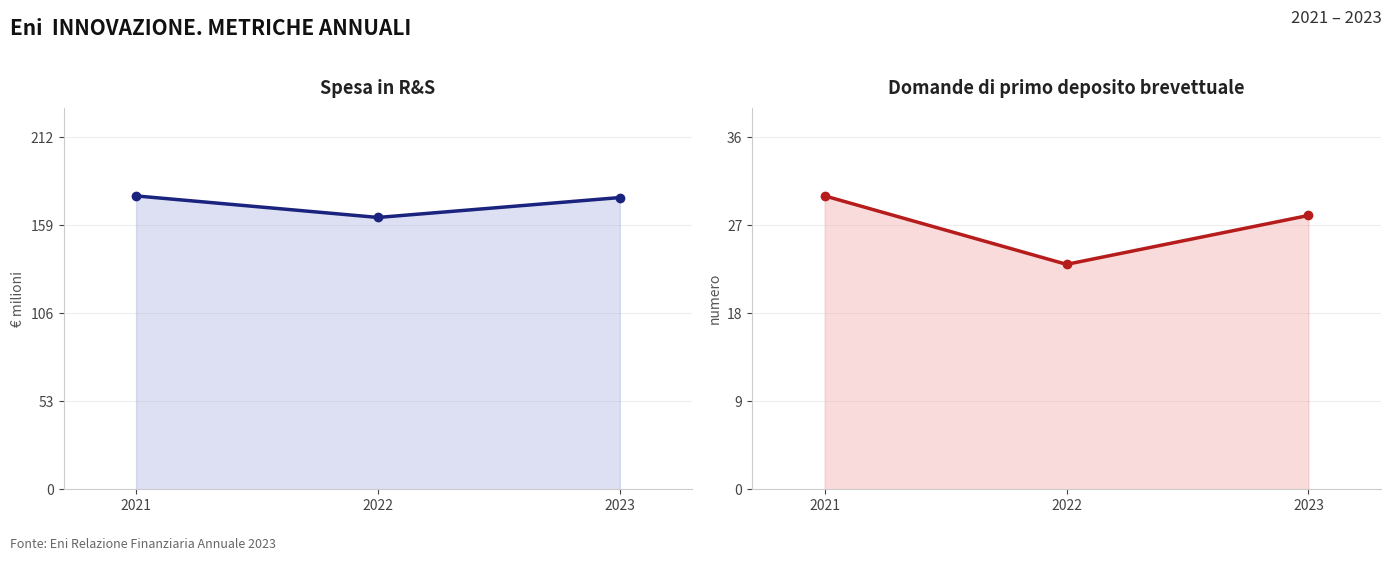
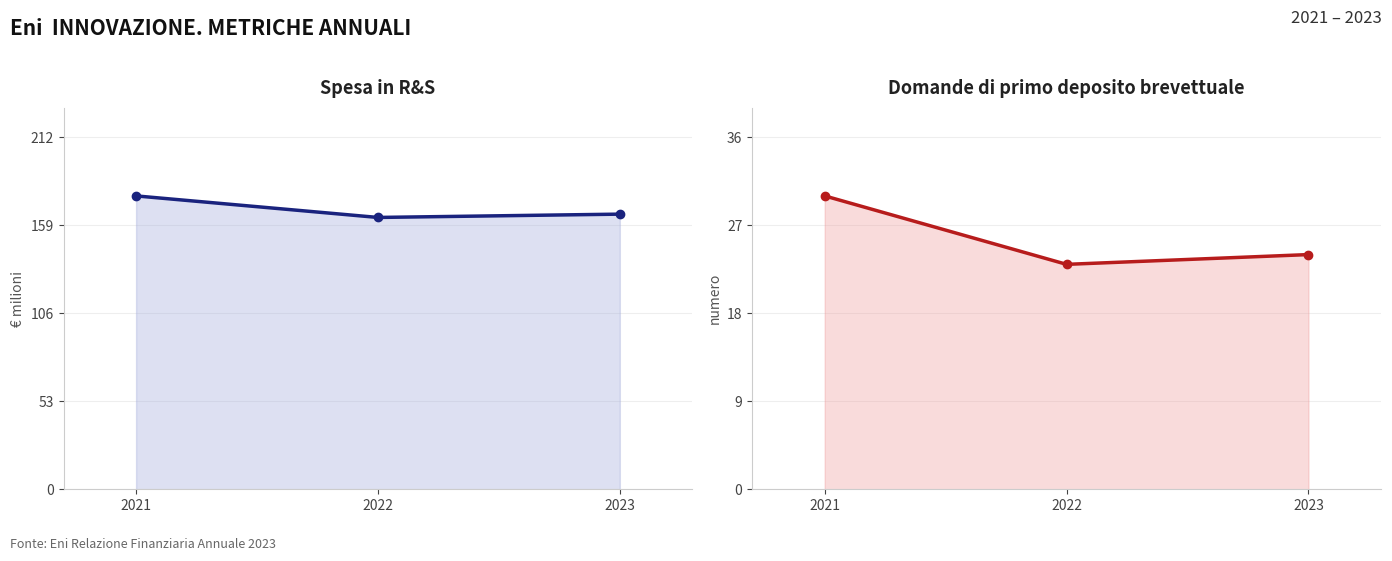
Spesa in R&S, 2023: 176 -> 166
Domande di primo deposito brevettuale, 2023: 28 -> 24
